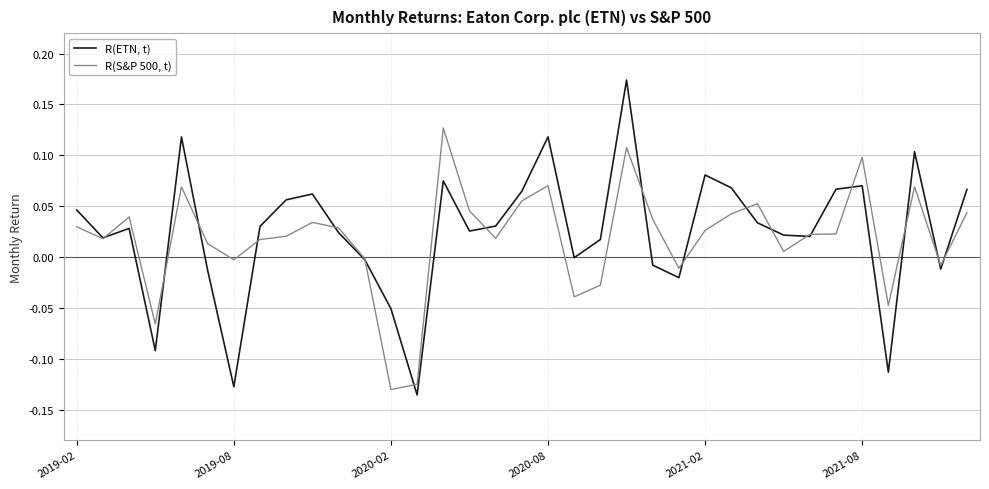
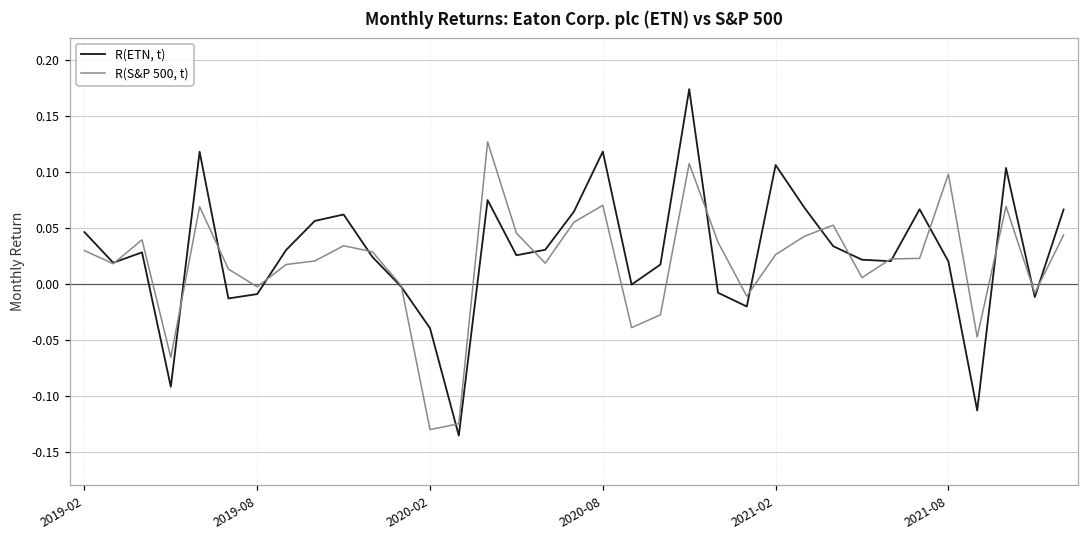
R(ETN, t), 2019-08: -0.128 -> -0.009
R(ETN, t), 2020-02: -0.051 -> -0.040
R(ETN, t), 2021-02: 0.081 -> 0.106
R(ETN, t), 2021-08: 0.07 -> 0.02
